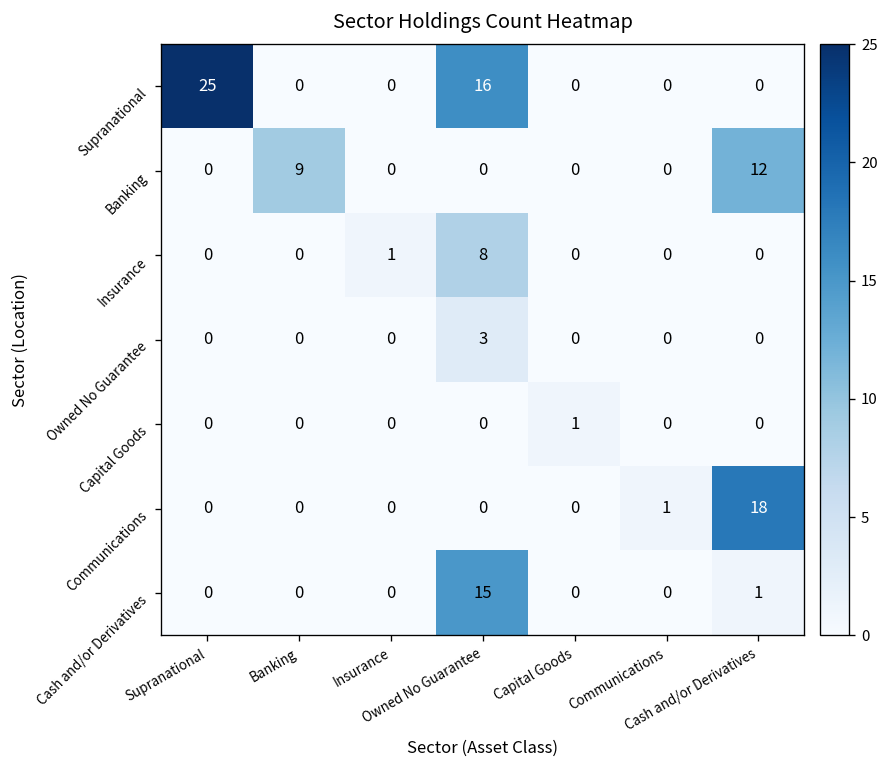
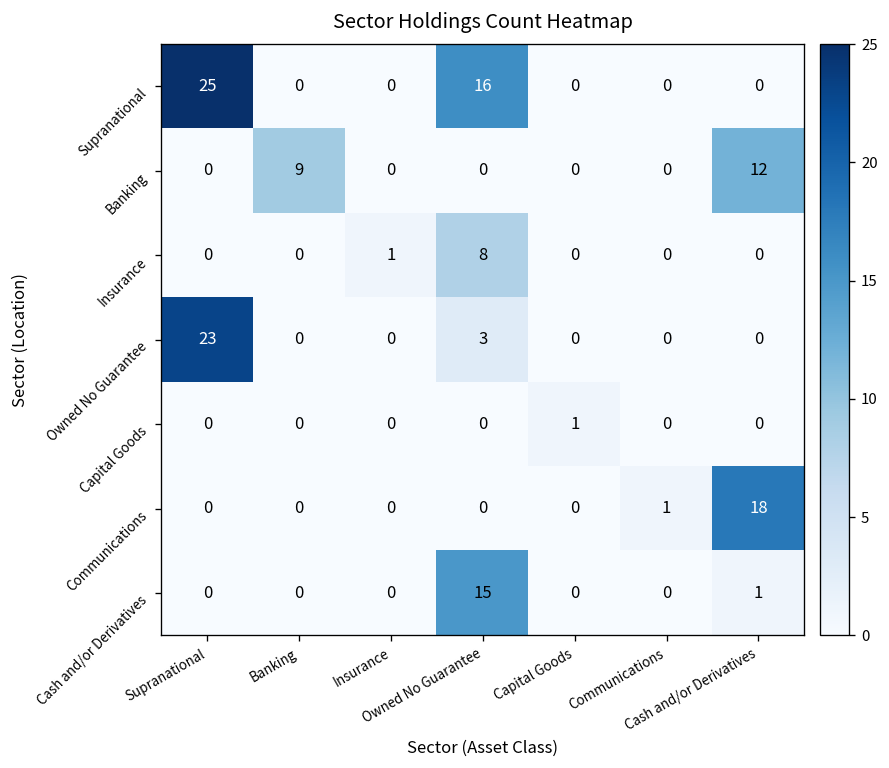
Owned No Guarantee, Supranational: 0 -> 23
